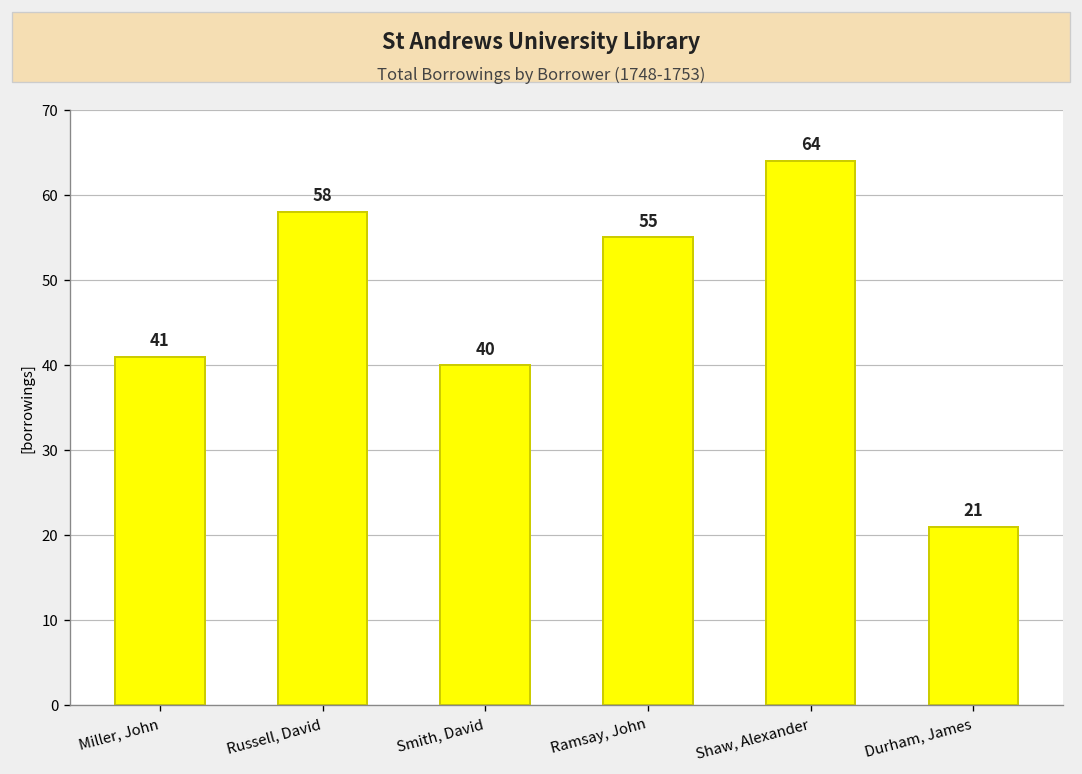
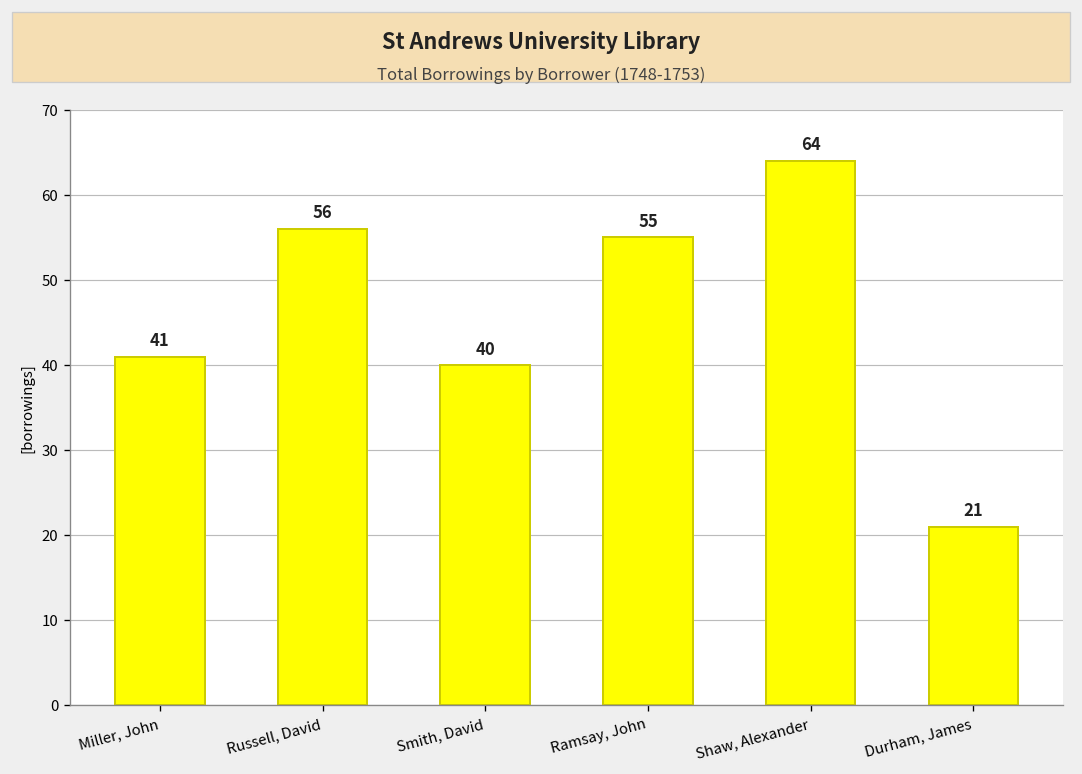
Russell, David: 58 -> 56
